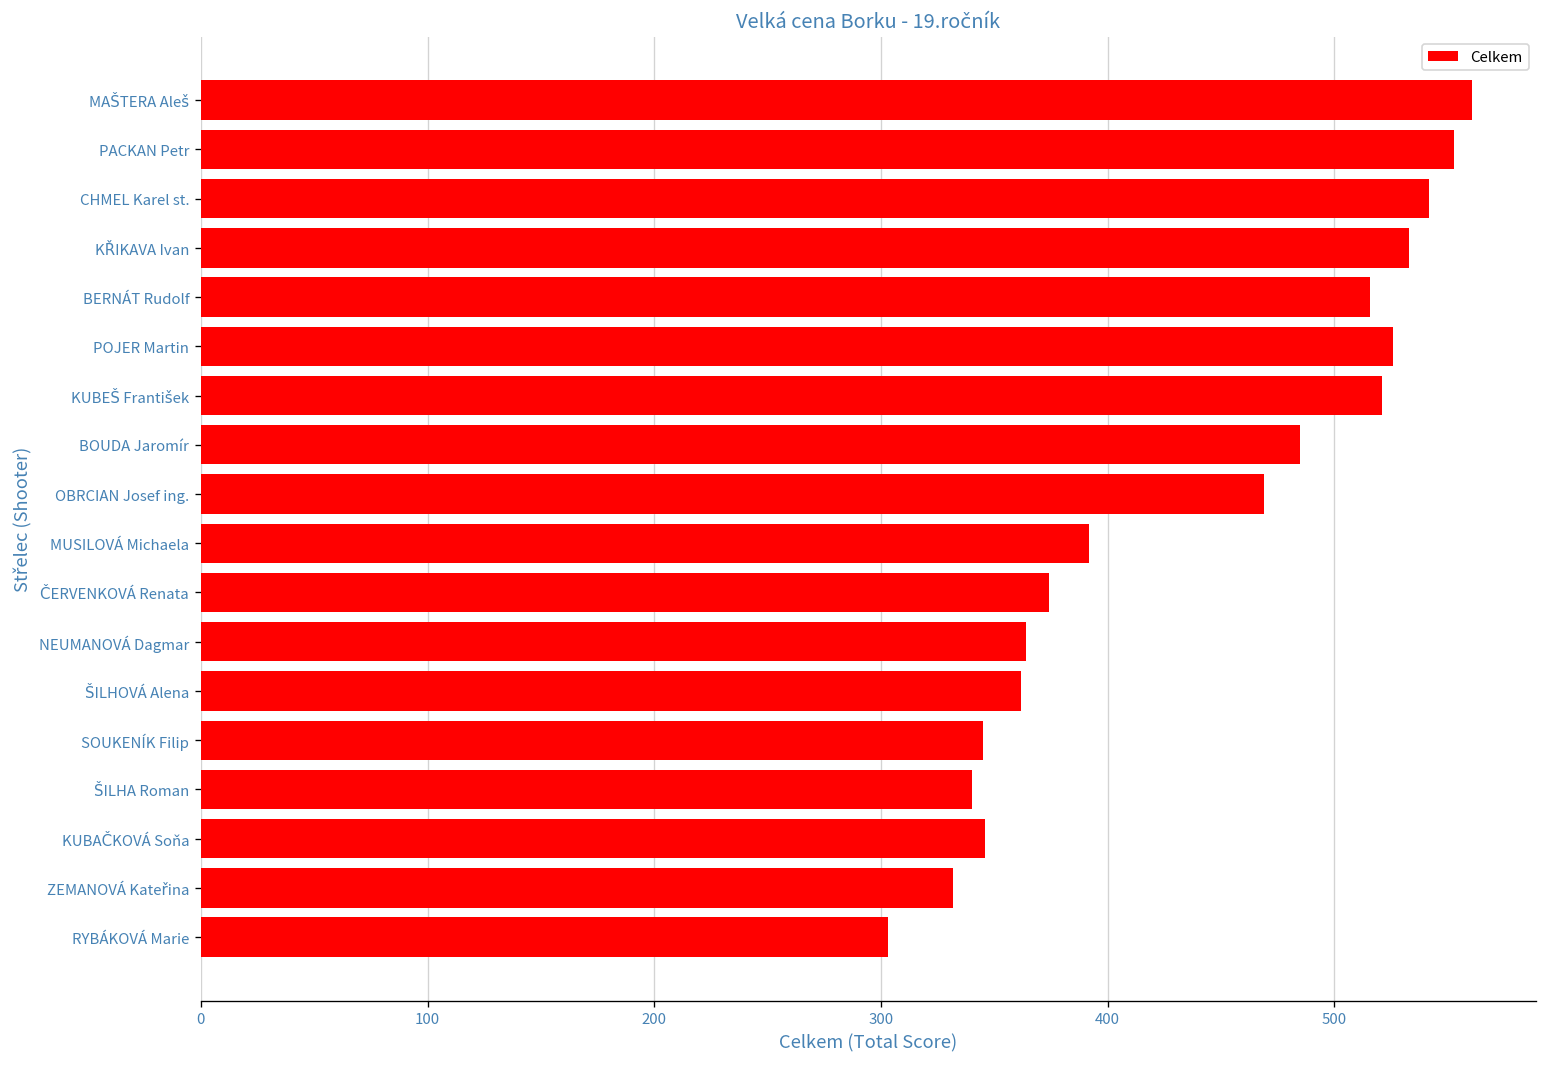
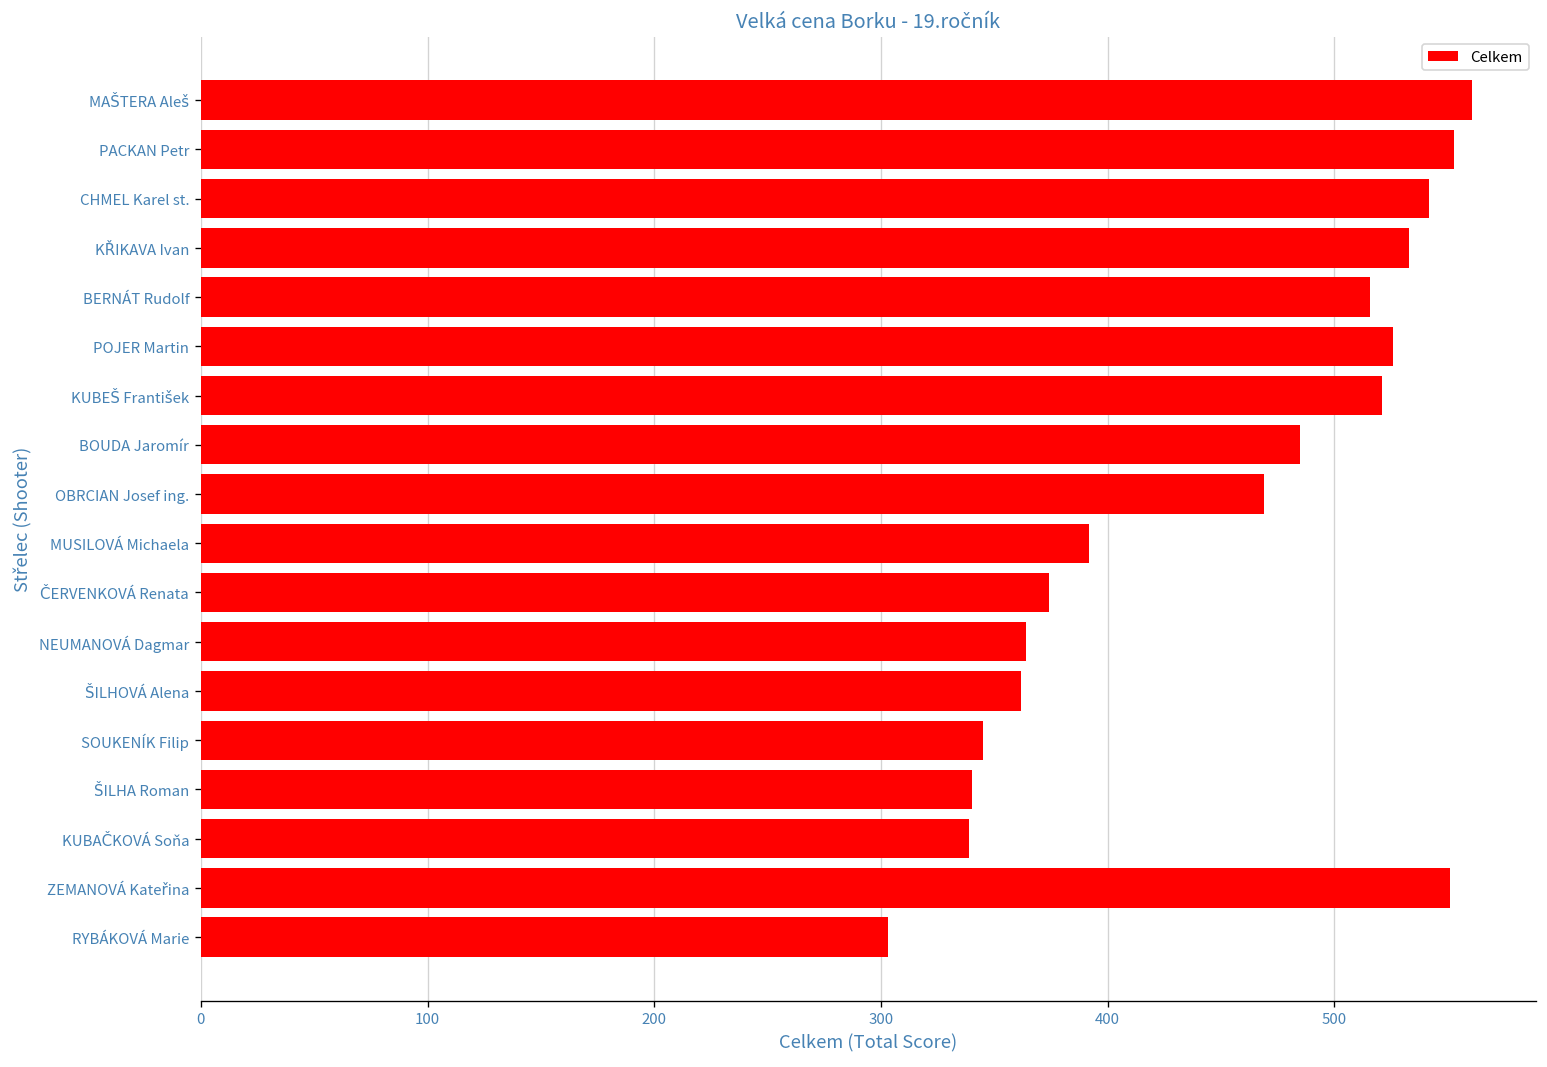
KUBAČKOVÁ Soňa: 346 -> 339
ZEMANOVÁ Kateřina: 332 -> 551
